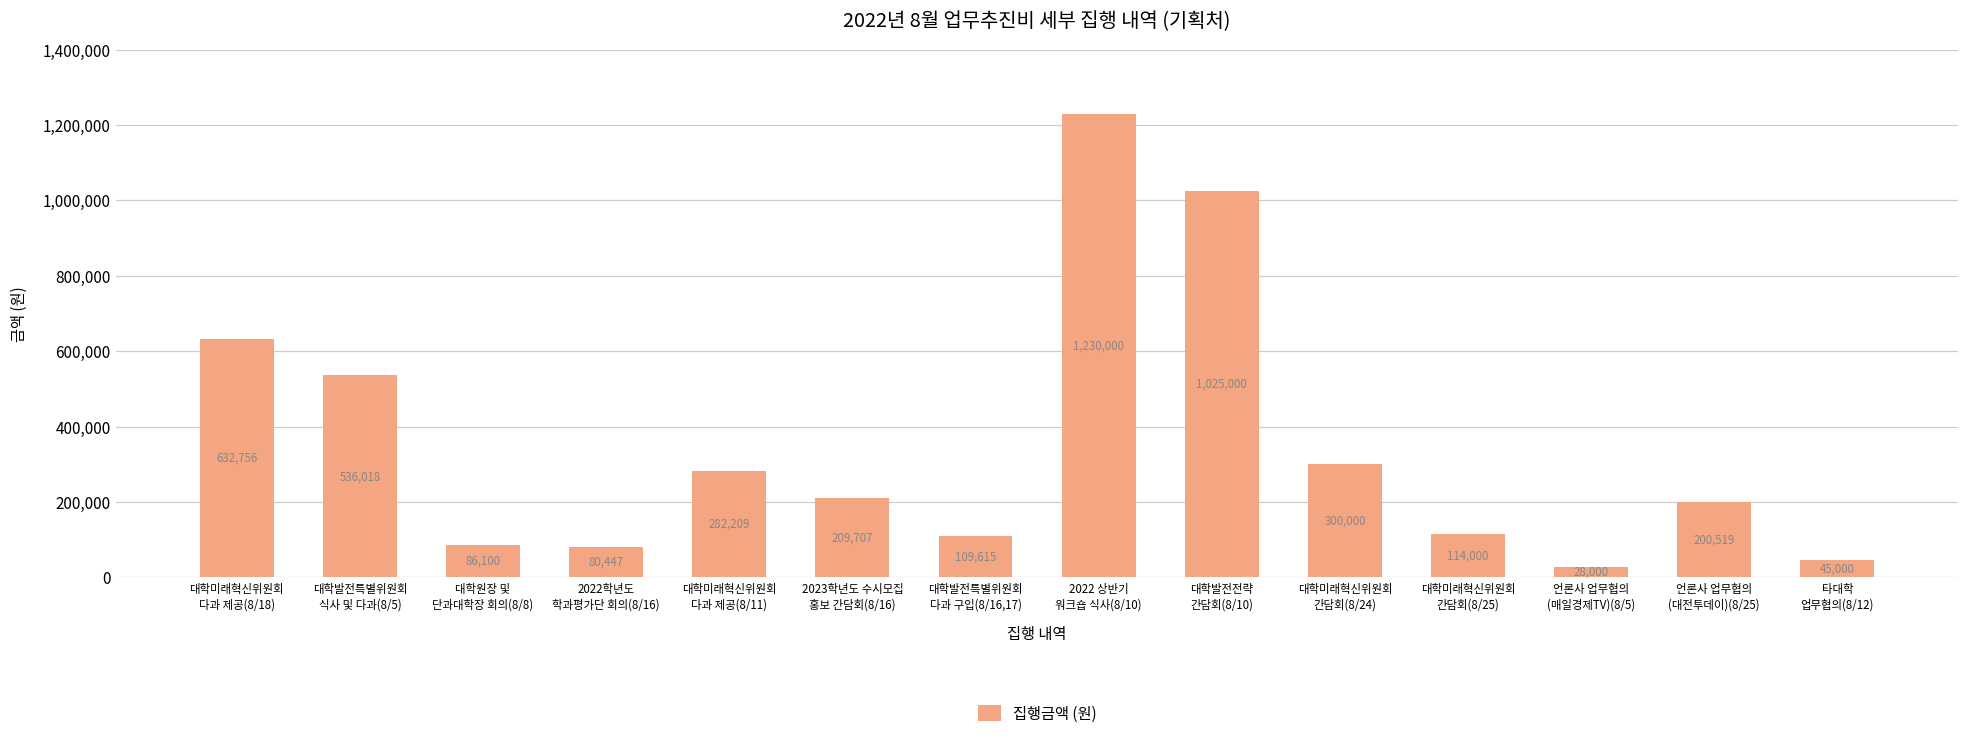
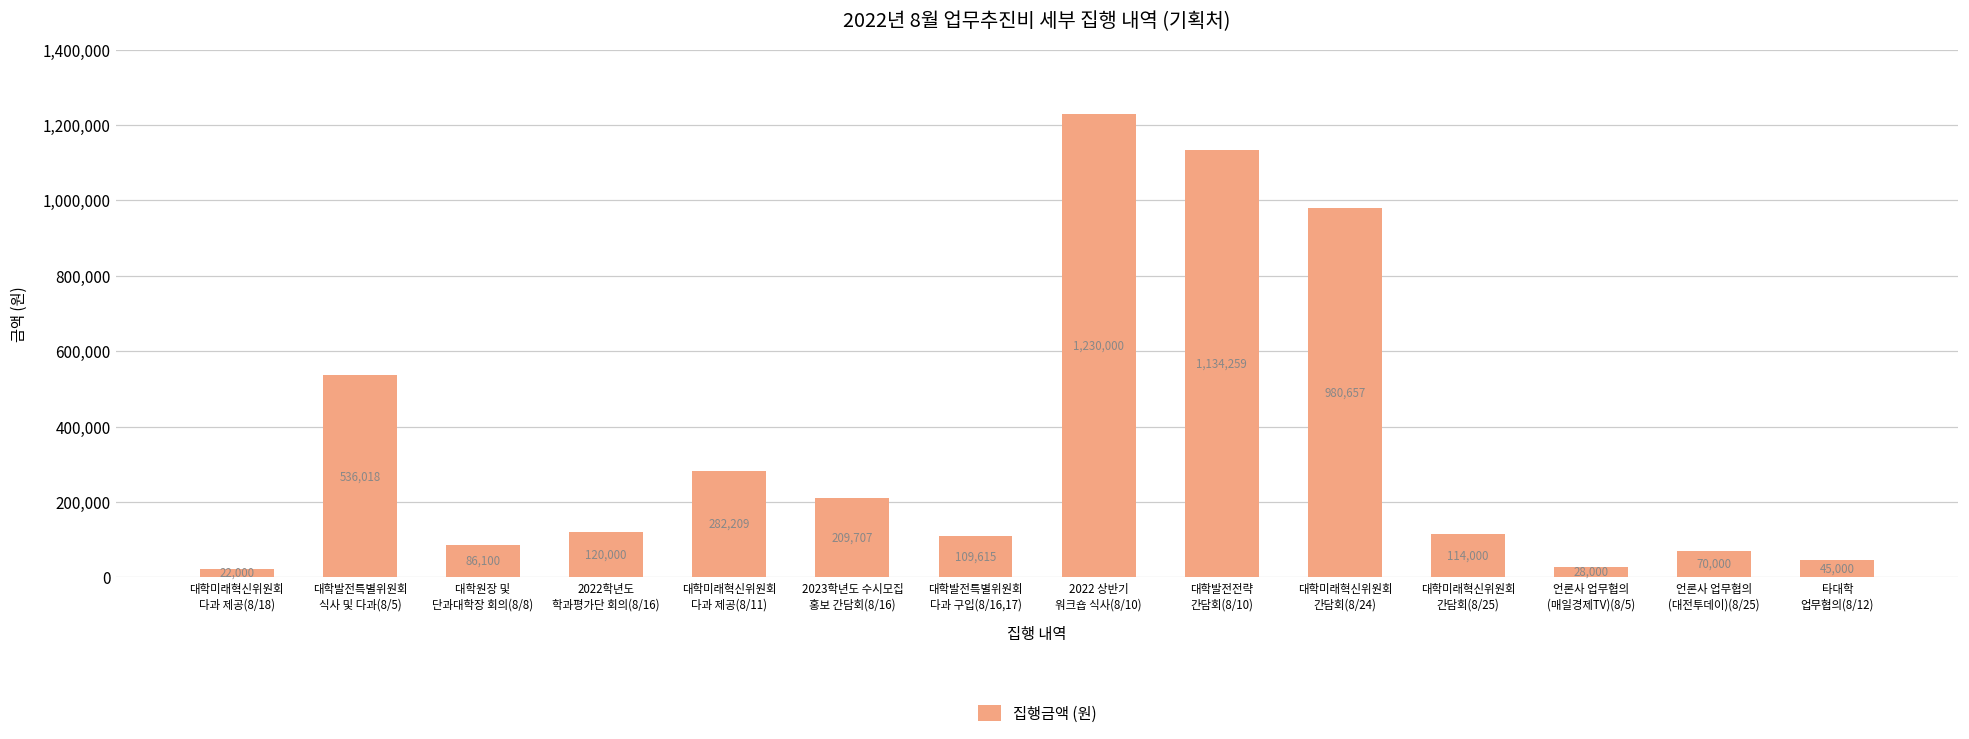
대학미래혁신위원회 다과 제공(8/18): 632,756 -> 22,000
2022학년도 학과평가단 회의(8/16): 80,447 -> 120,000
대학발전전략 간담회(8/10): 1,025,000 -> 1,134,259
대학미래혁신위원회 간담회(8/24): 300,000 -> 980,657
언론사 업무협의 (대전투데이)(8/25): 200,519 -> 70,000
